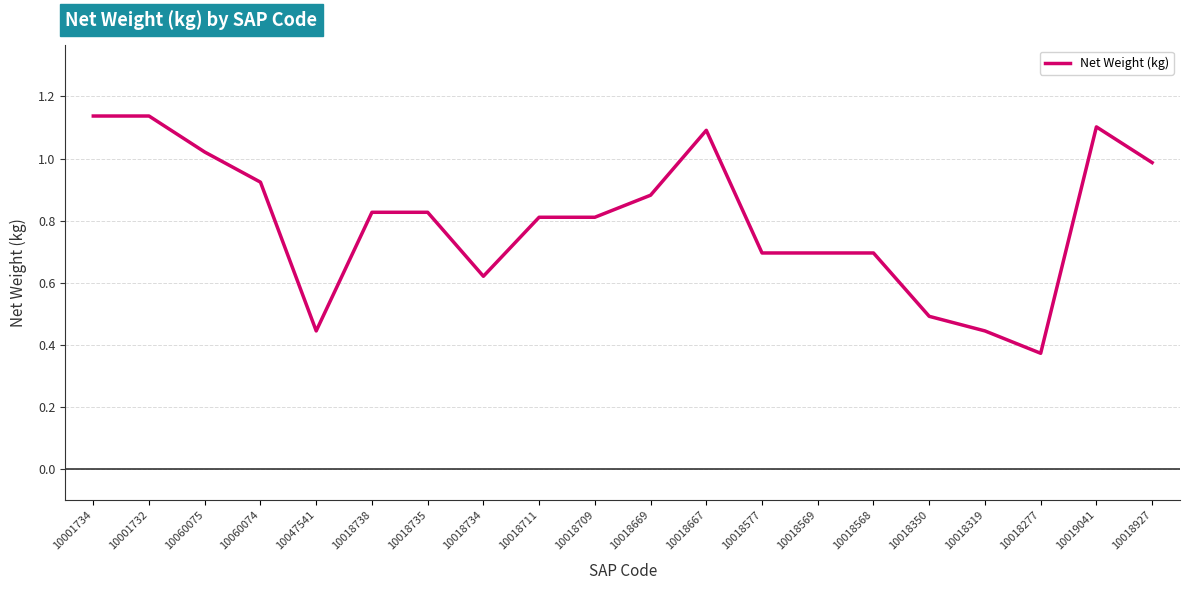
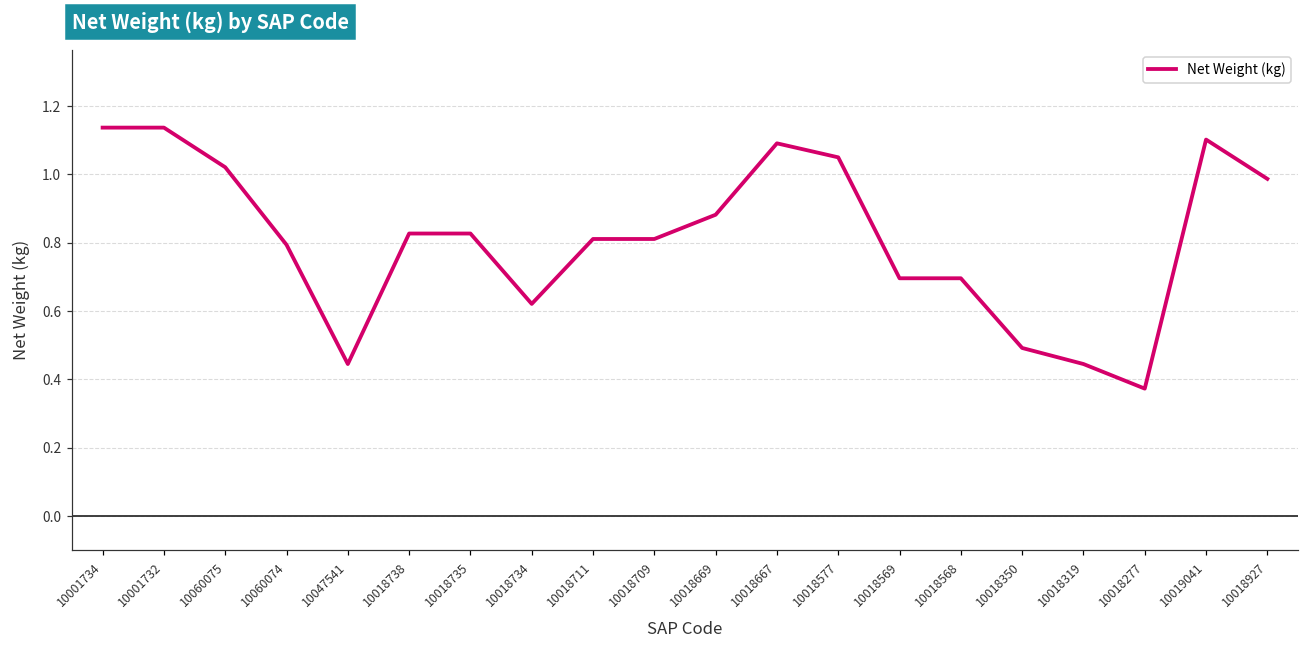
10060074: 0.92 -> 0.79
10018577: 0.70 -> 1.05
